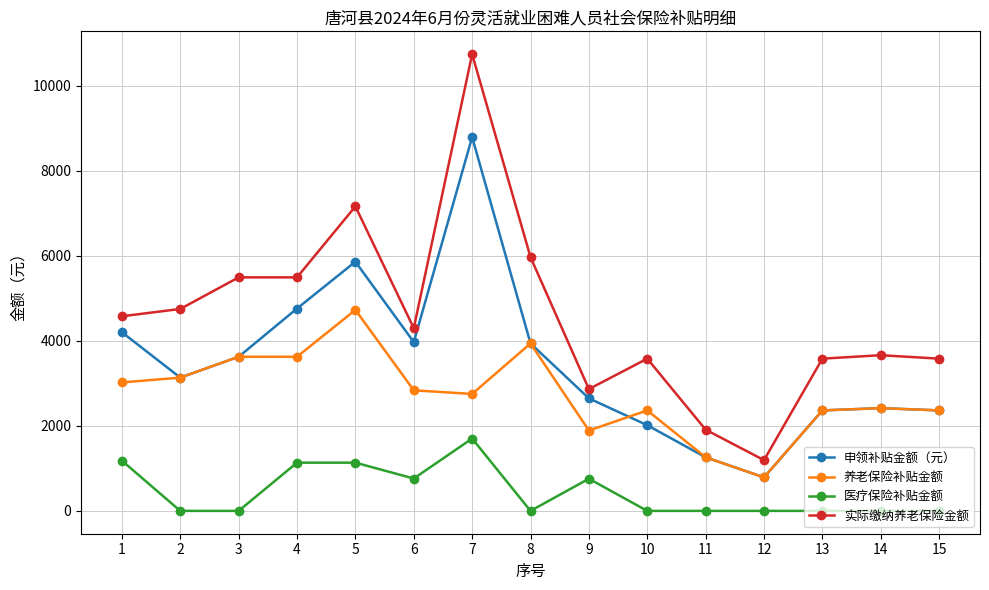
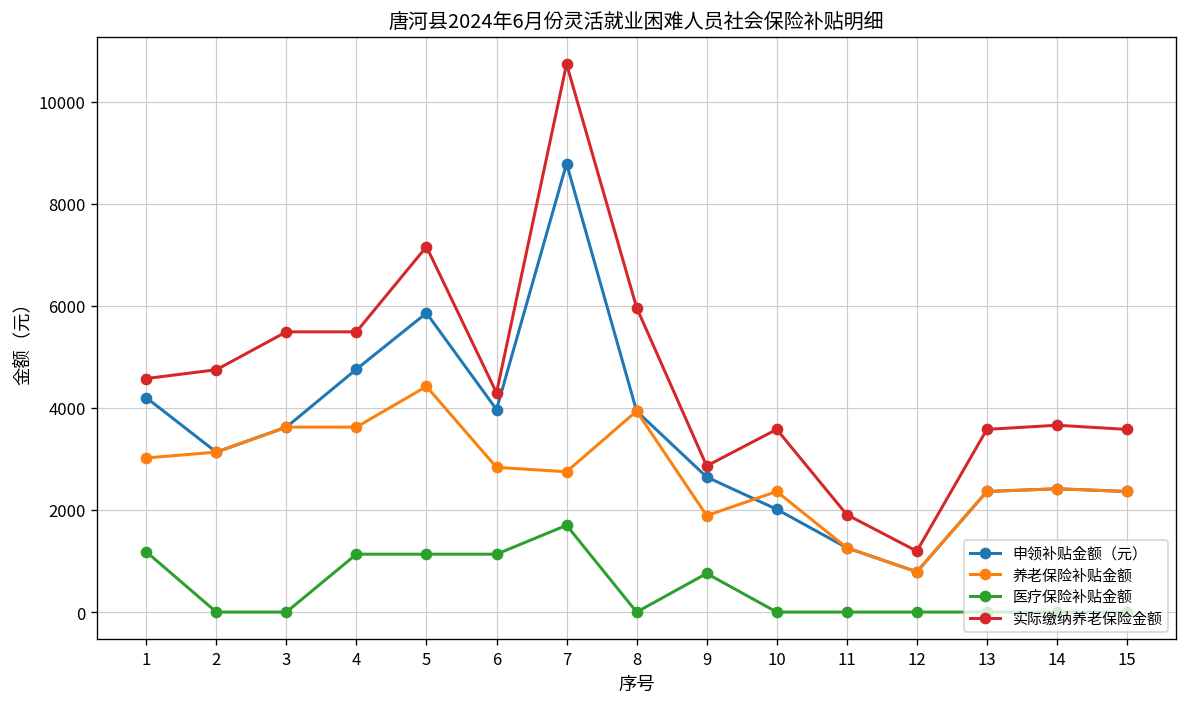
养老保险补贴金额, 5: 4700 -> 4400
医疗保险补贴金额, 6: 800 -> 1100
